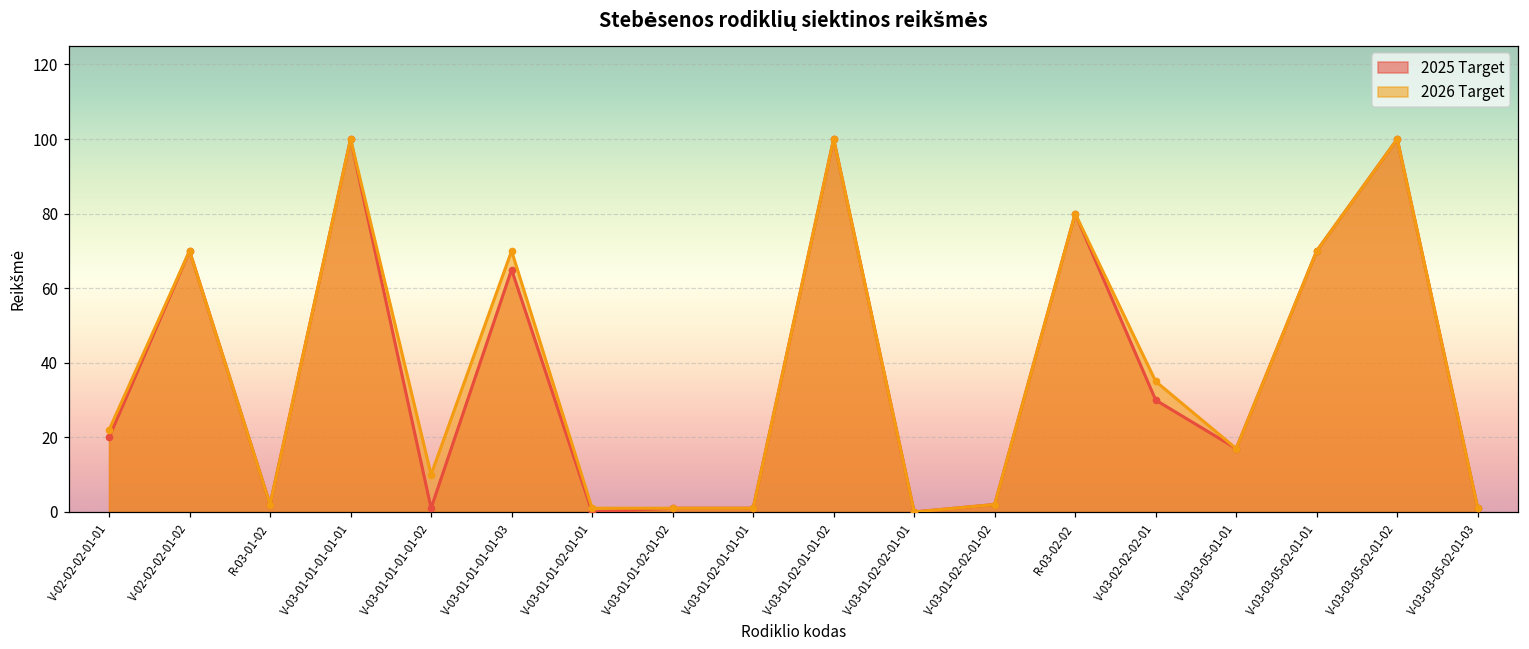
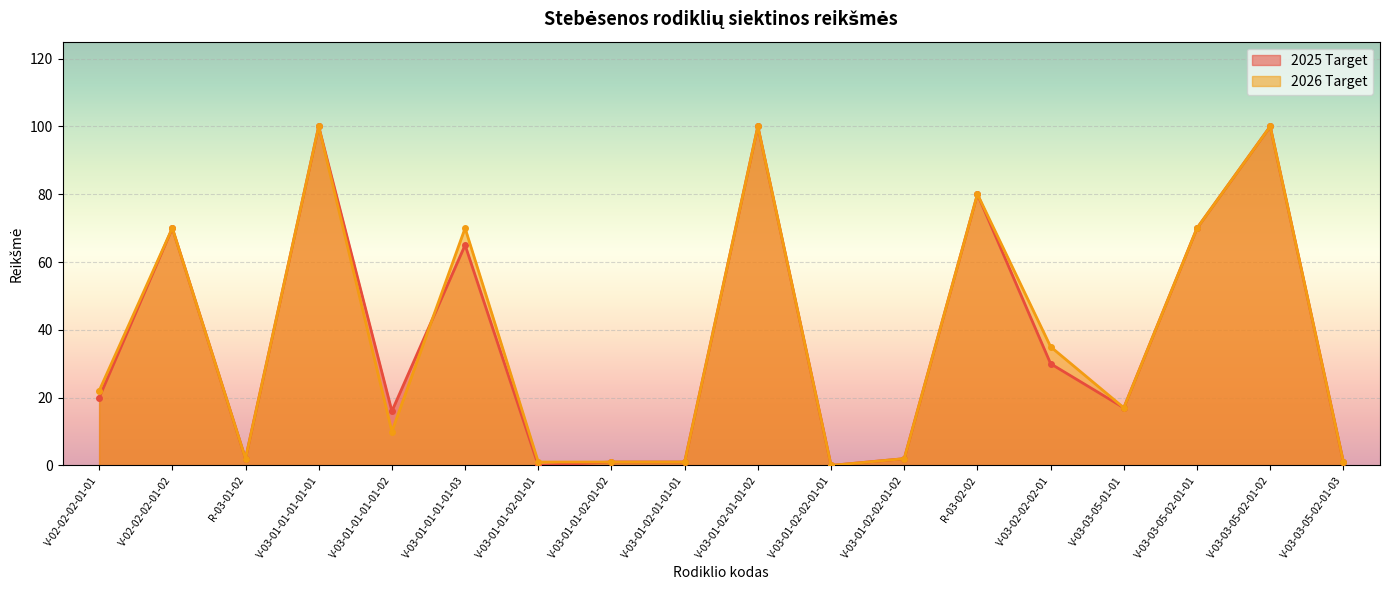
2025 Target, V-03-01-01-01-01-02: 1 -> 16
